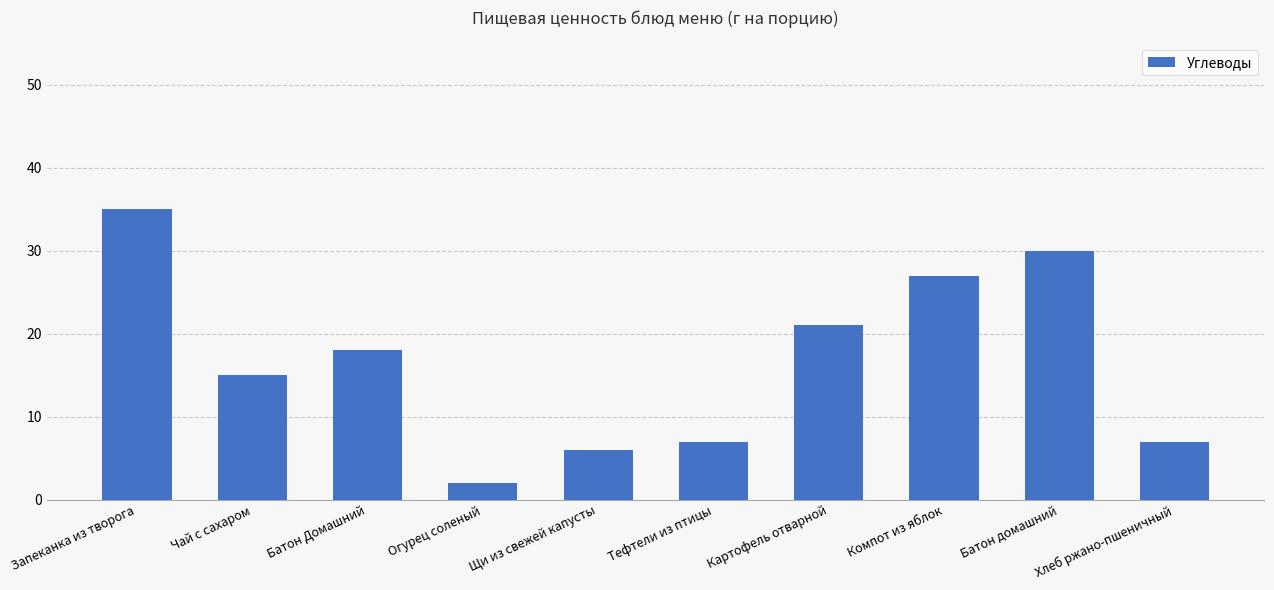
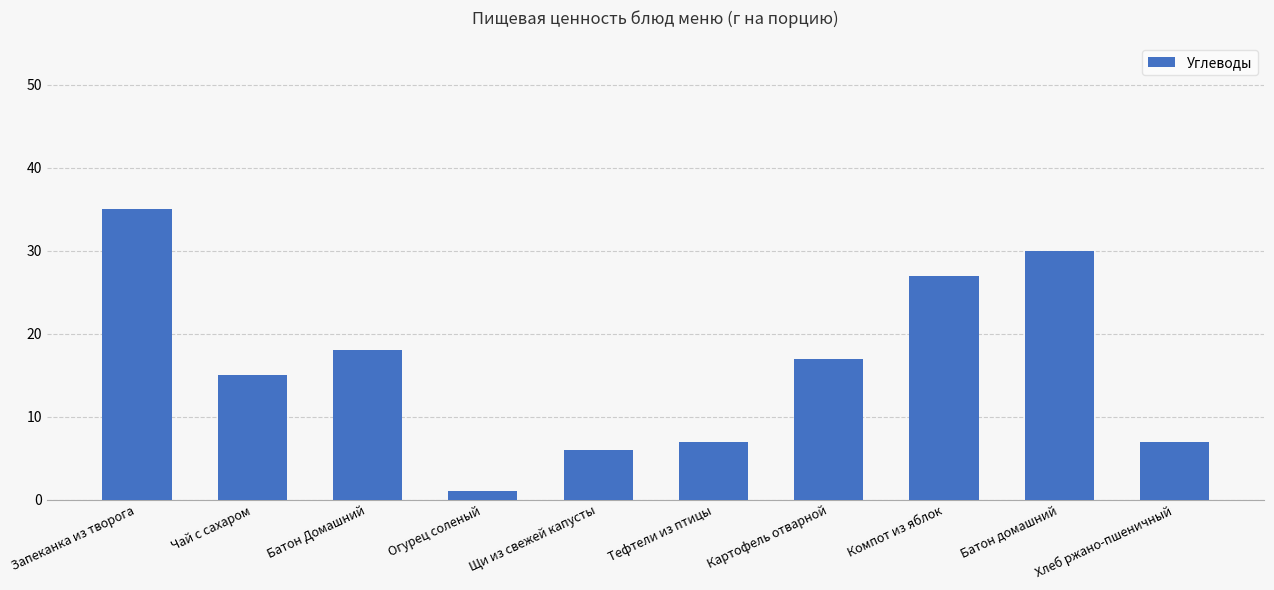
Огурец соленый: 2 -> 1
Картофель отварной: 21 -> 17
